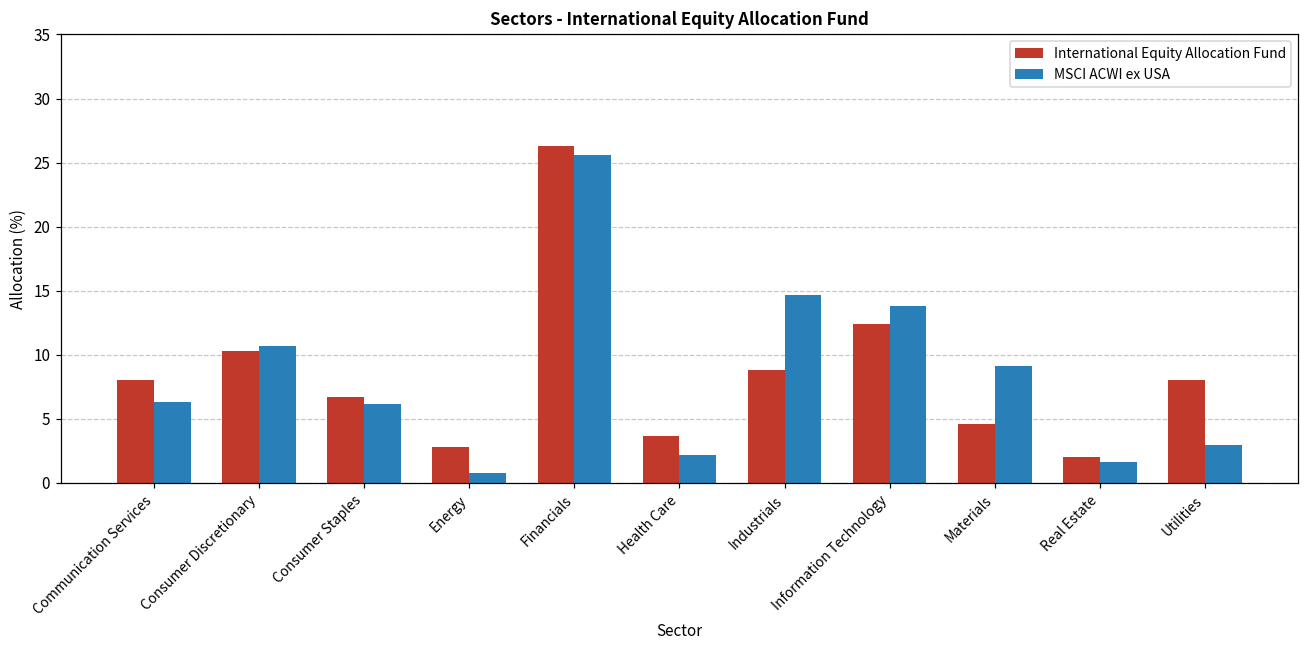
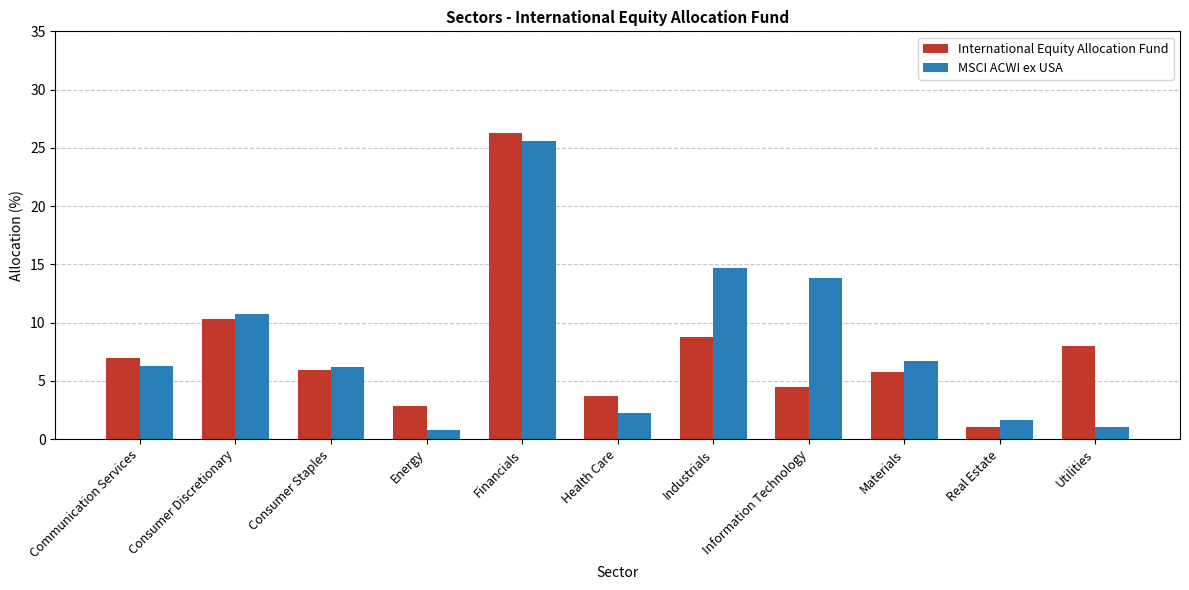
International Equity Allocation Fund, Communication Services: 8 -> 7
International Equity Allocation Fund, Consumer Staples: 6.7 -> 5.9
International Equity Allocation Fund, Information Technology: 12.4 -> 4.5
International Equity Allocation Fund, Materials: 4.6 -> 5.8
MSCI ACWI ex USA, Materials: 9.1 -> 6.7
International Equity Allocation Fund, Real Estate: 2 -> 1
MSCI ACWI ex USA, Utilities: 3 -> 1
